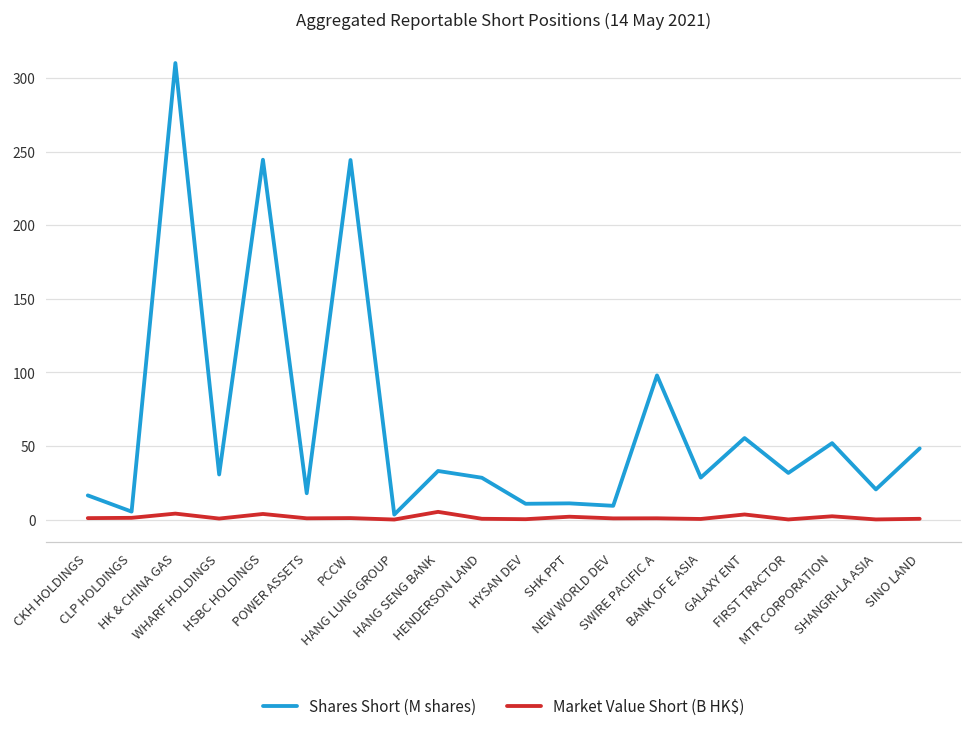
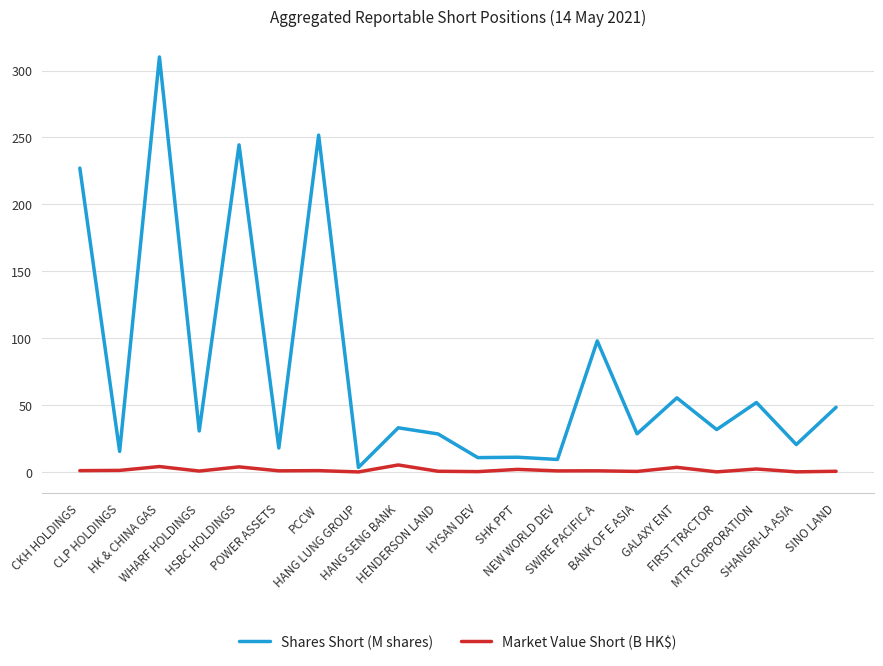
Shares Short (M shares), CKH HOLDINGS: 16 -> 227
Shares Short (M shares), CLP HOLDINGS: 5 -> 15
Shares Short (M shares), PCCW: 244 -> 252
